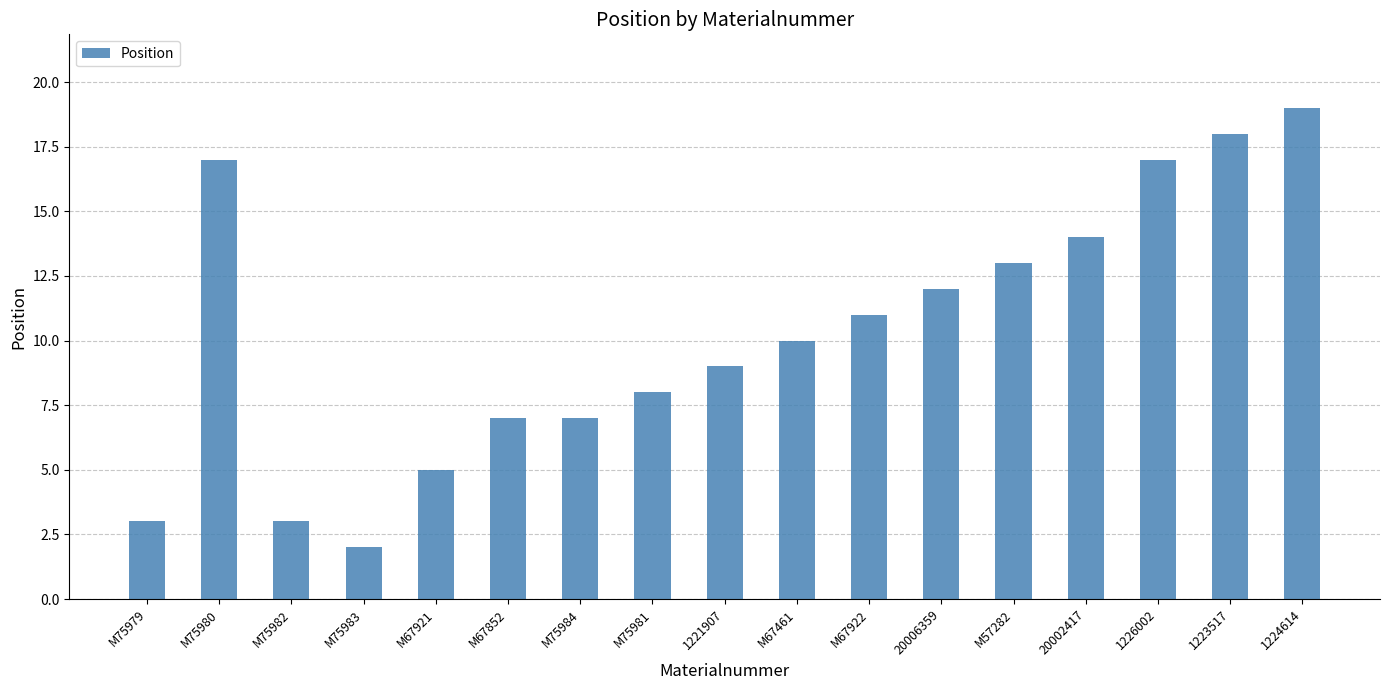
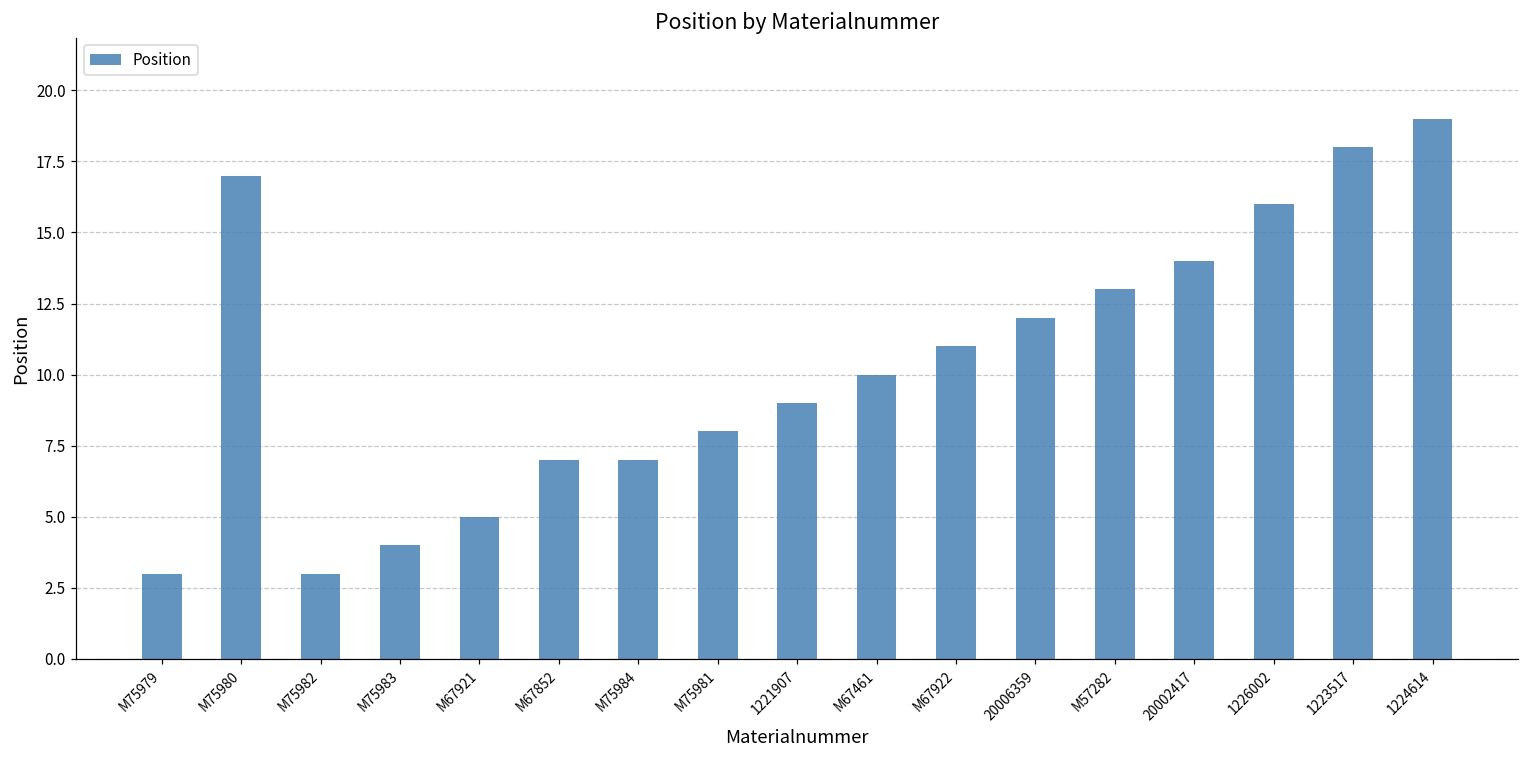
M75983: 2 -> 4
1226002: 17 -> 16
